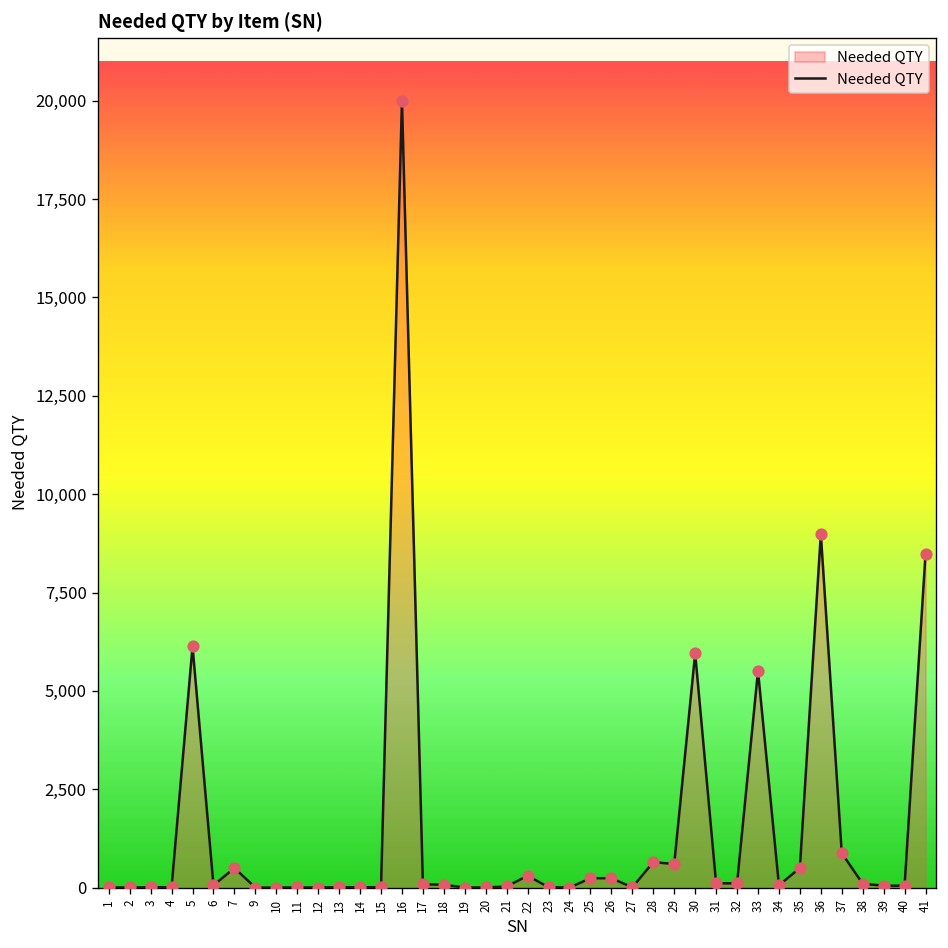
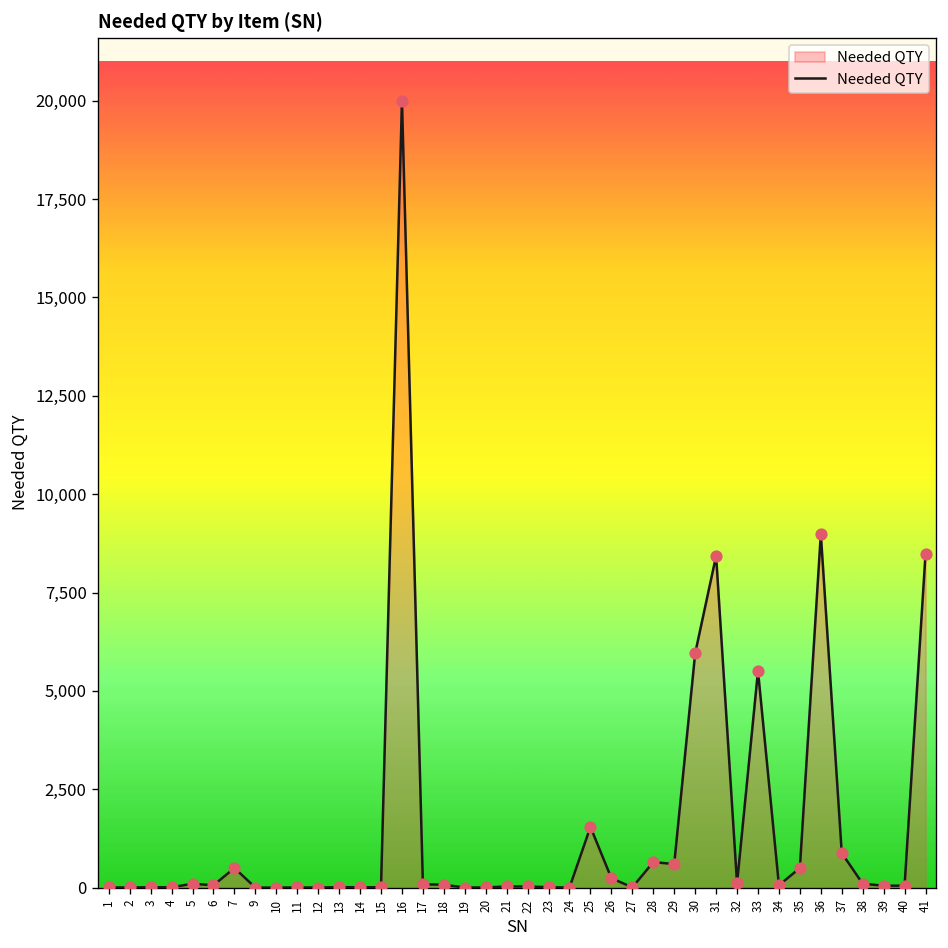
5: 6,100 -> 100
22: 300 -> 0
25: 200 -> 1,500
31: 100 -> 8,400
